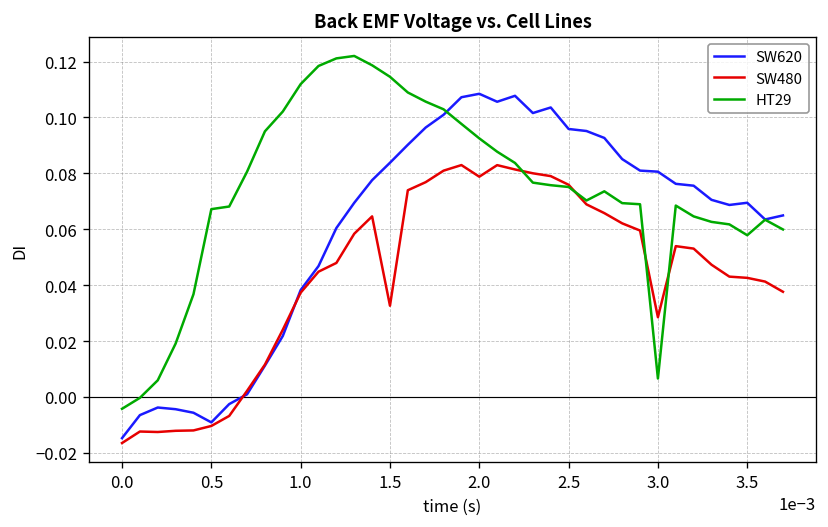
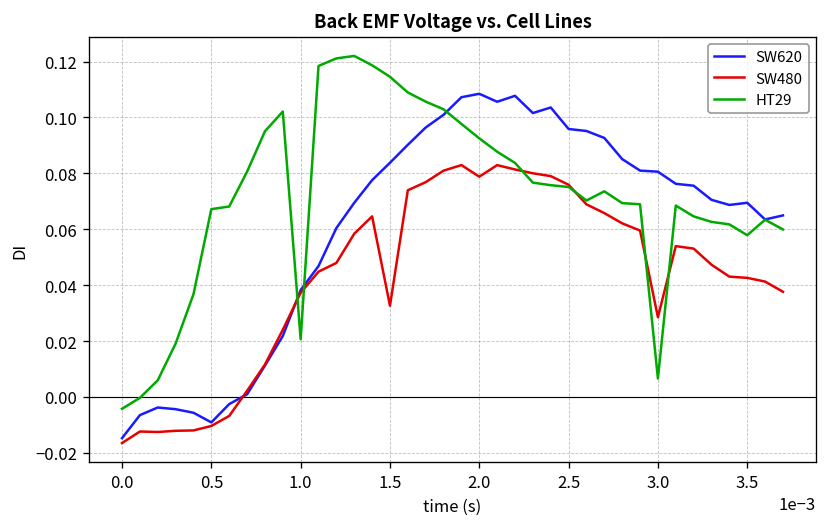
HT29, 1.0: 0.112 -> 0.021
